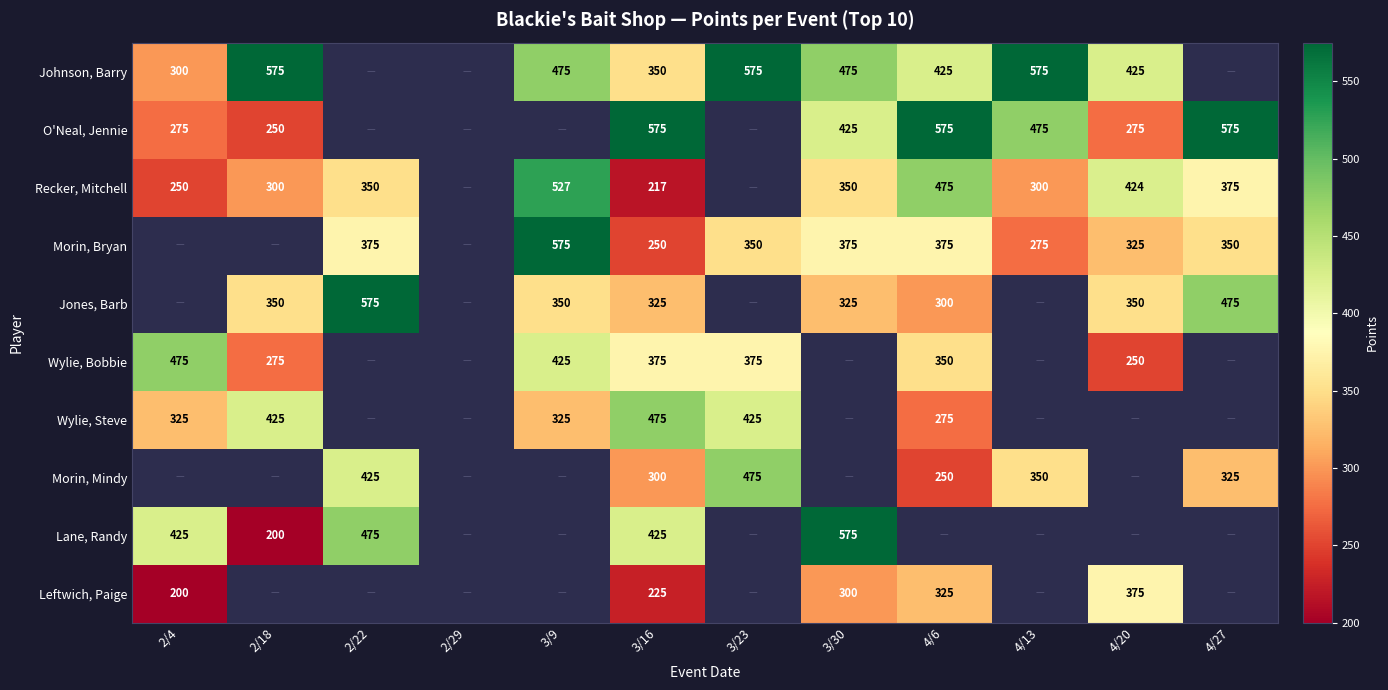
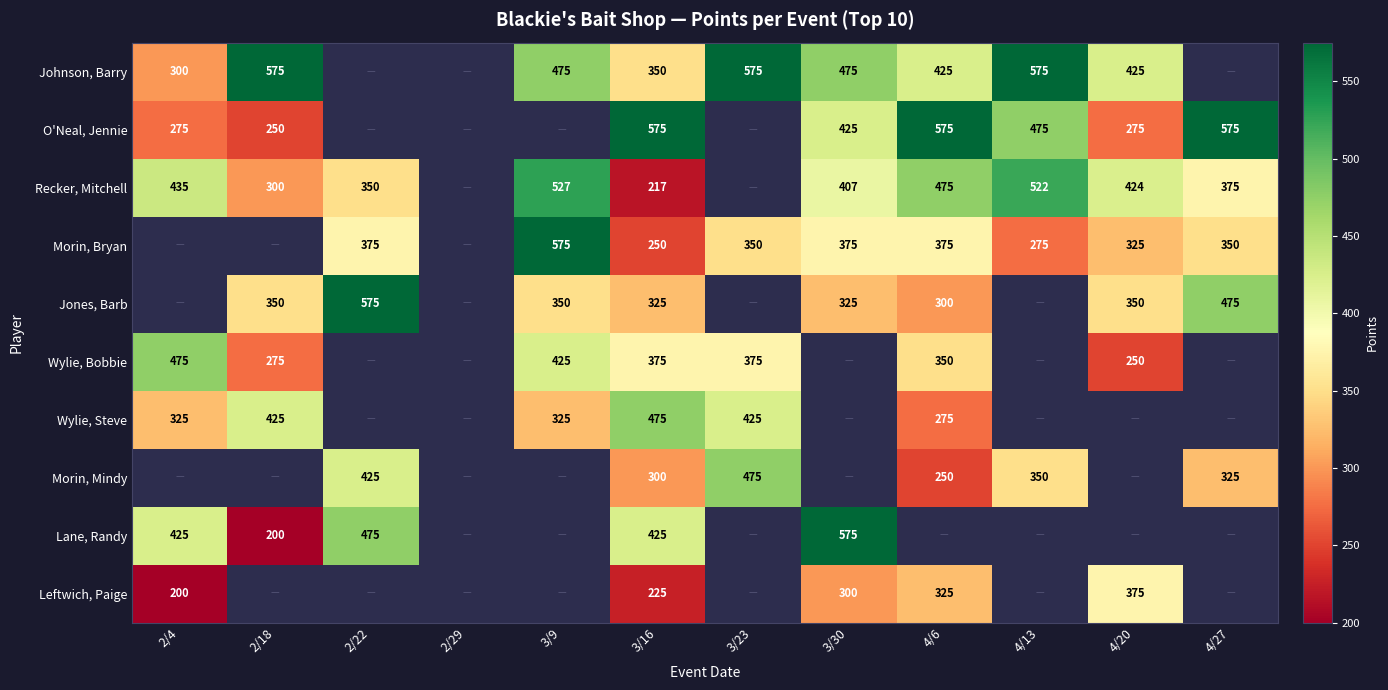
Recker, Mitchell, 2/4: 250 -> 435
Recker, Mitchell, 3/30: 350 -> 407
Recker, Mitchell, 4/13: 300 -> 522
